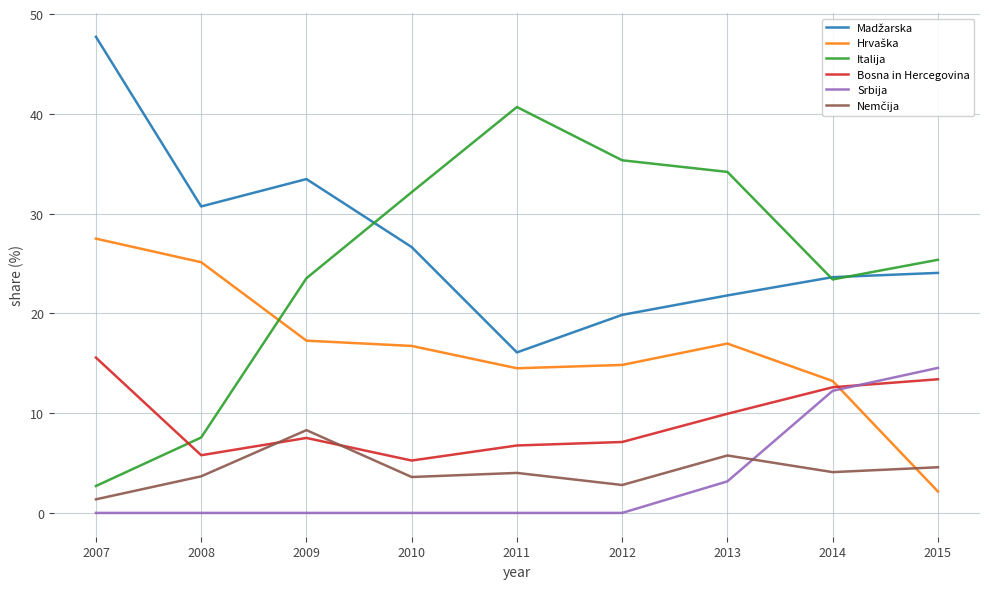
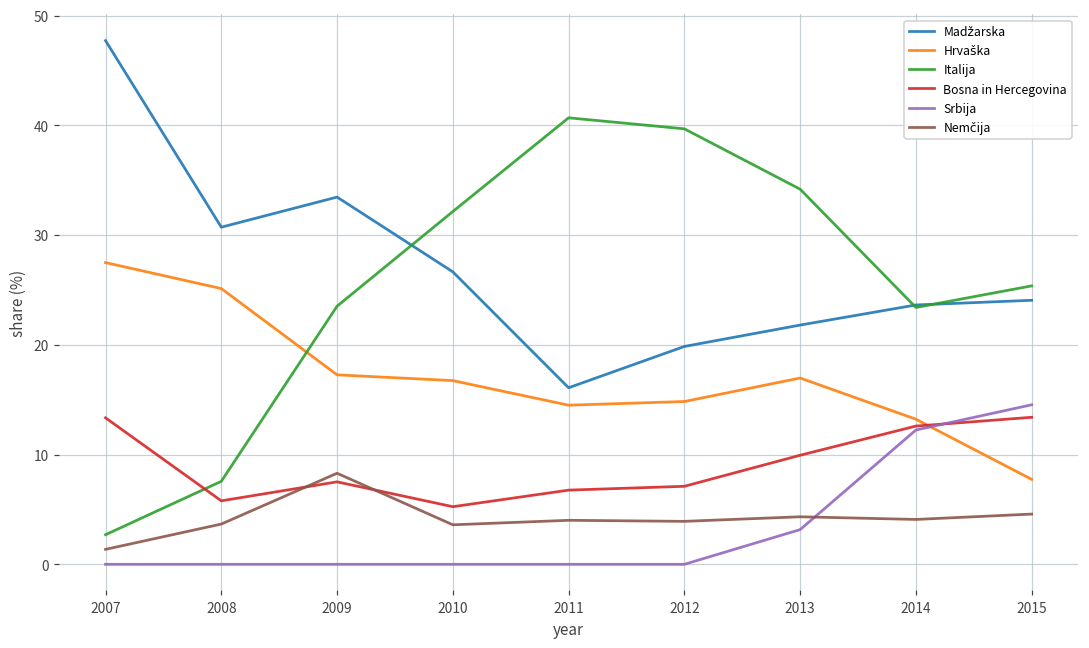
Bosna in Hercegovina, 2007: 16 -> 13
Italija, 2012: 35 -> 40
Nemčija, 2012: 3 -> 4
Nemčija, 2013: 6 -> 4
Hrvaška, 2015: 2 -> 8
